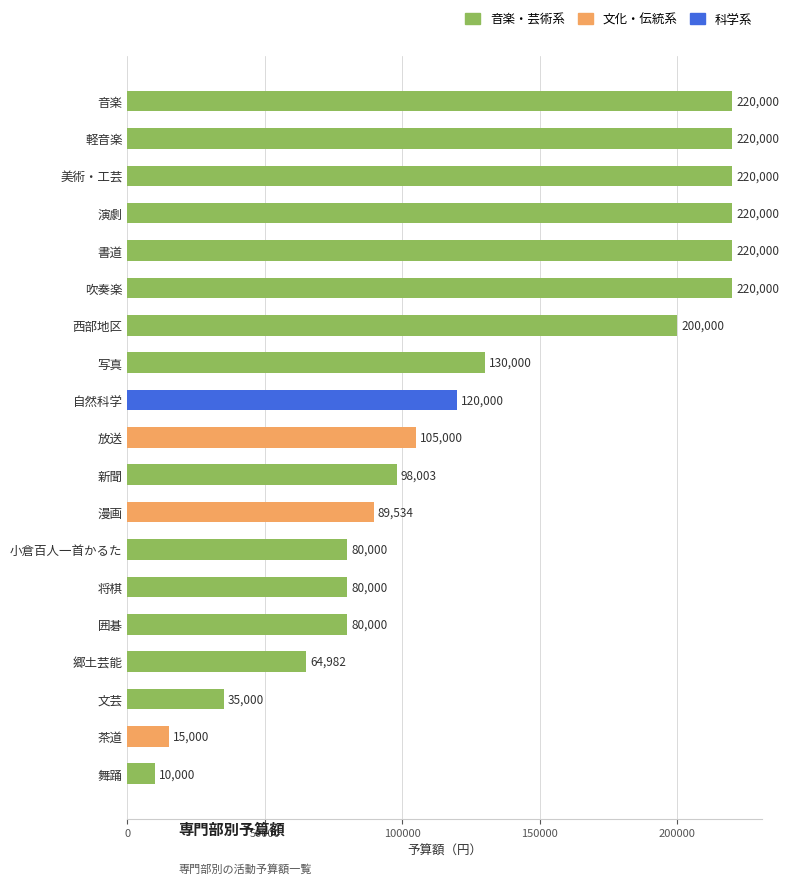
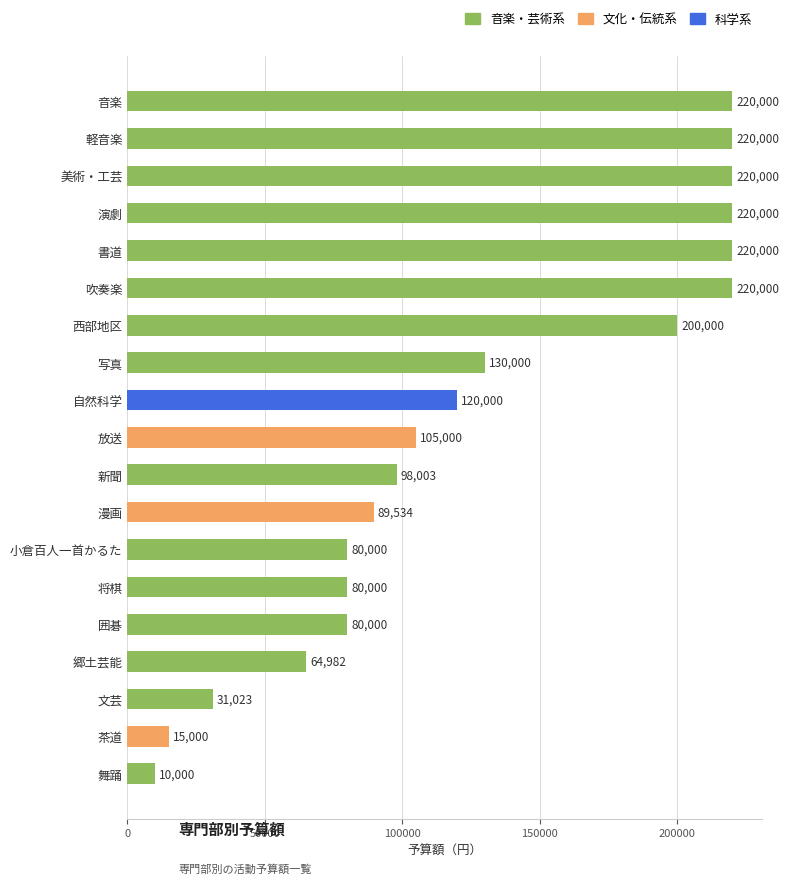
文芸: 35,000 -> 31,023
